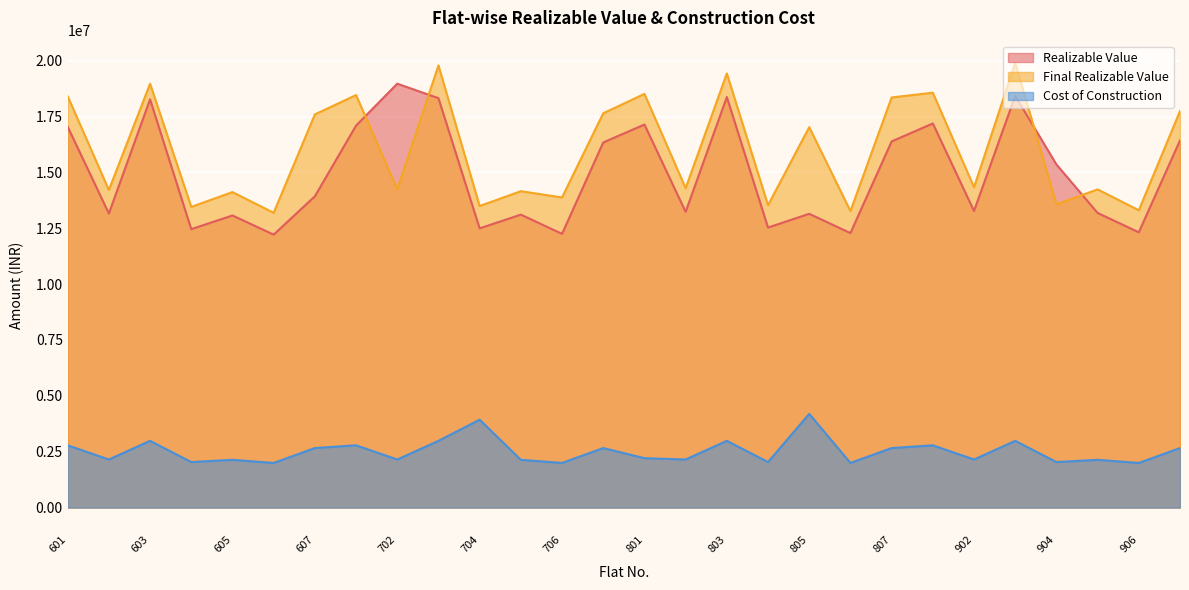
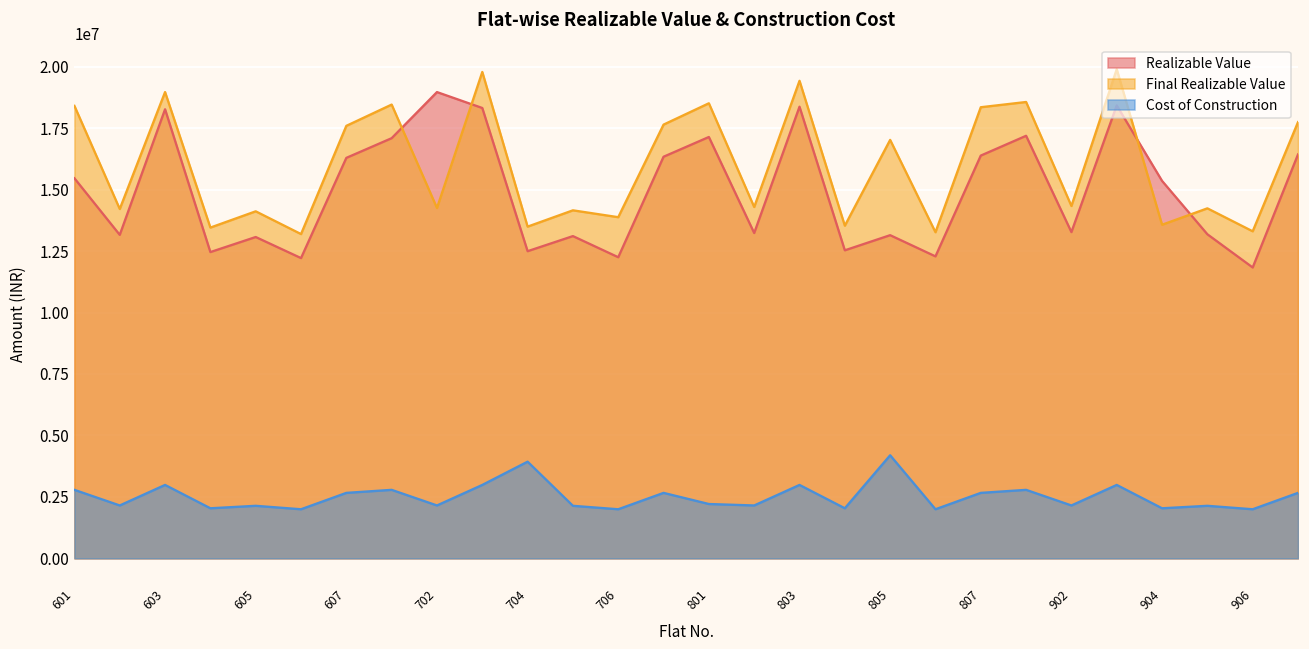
Realizable Value, 601: 17000000 -> 15500000
Realizable Value, 607: 13900000 -> 16300000
Realizable Value, 906: 12300000 -> 11800000
